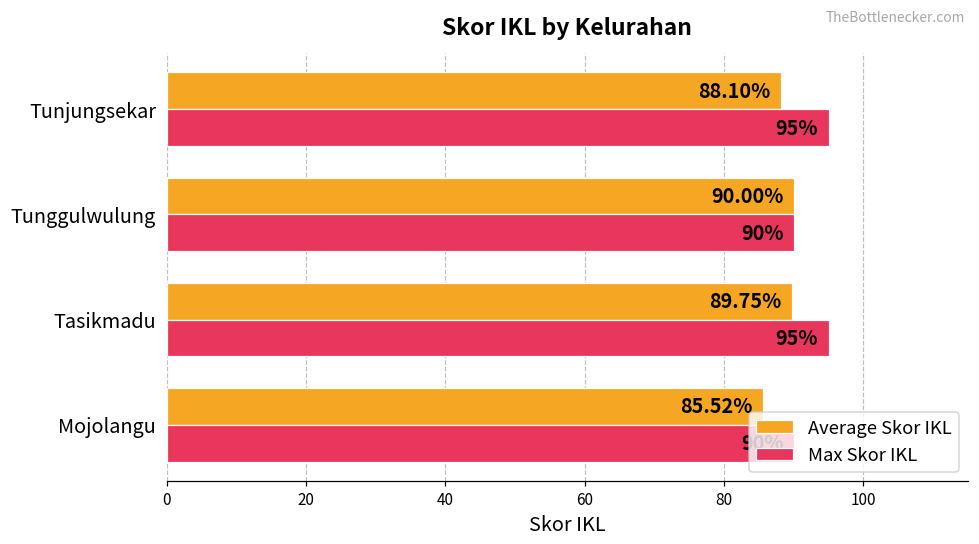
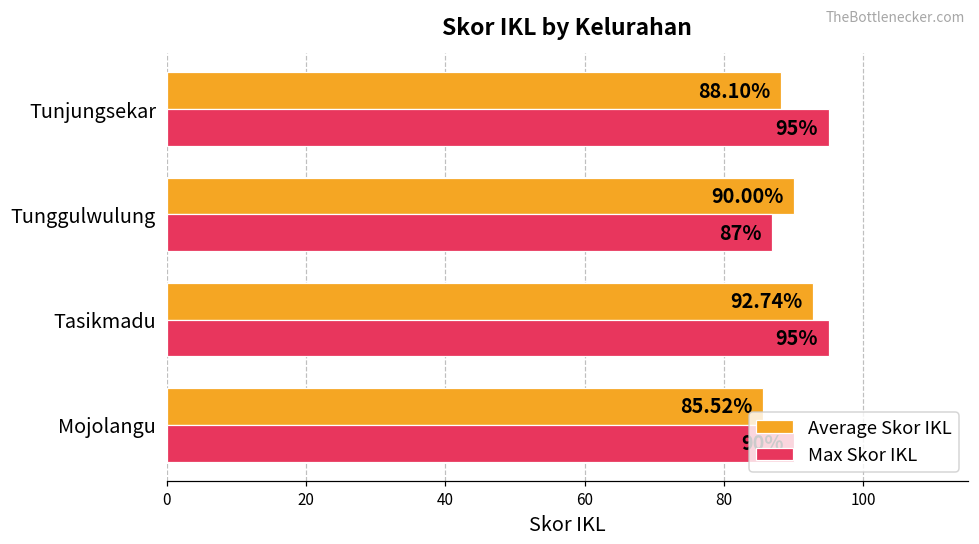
Max Skor IKL, Tunggulwulung: 90% -> 87%
Average Skor IKL, Tasikmadu: 89.75% -> 92.74%
